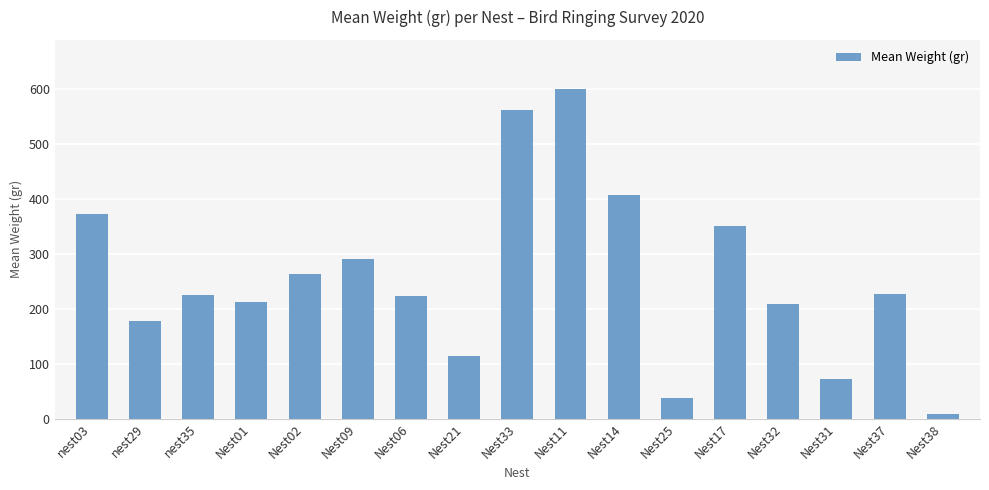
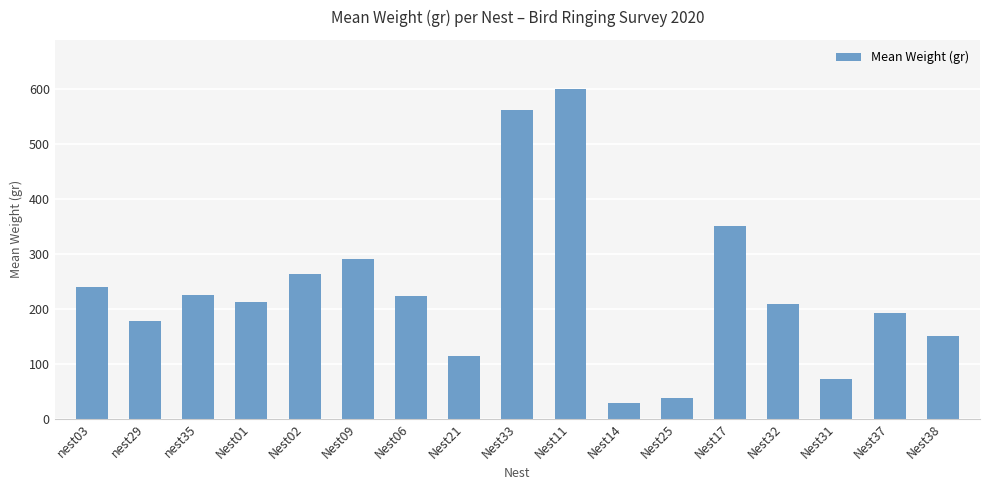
nest03: 370 -> 240
Nest14: 410 -> 30
Nest37: 230 -> 190
Nest38: 10 -> 150
